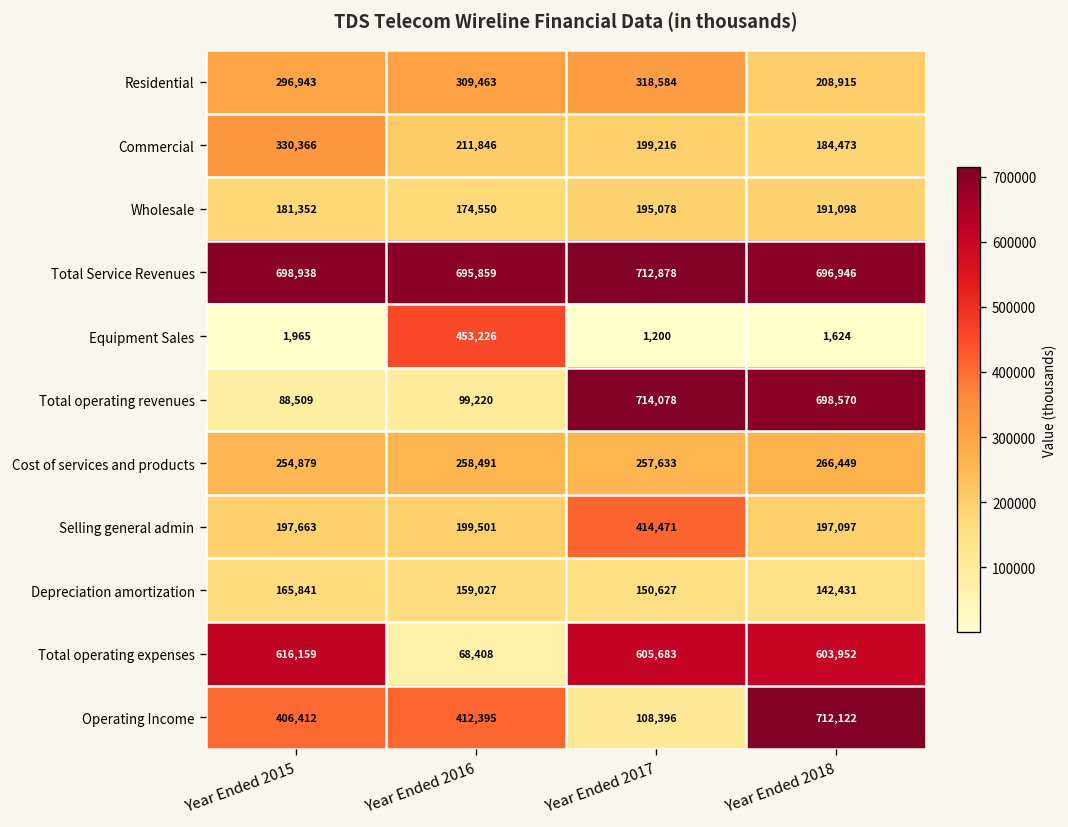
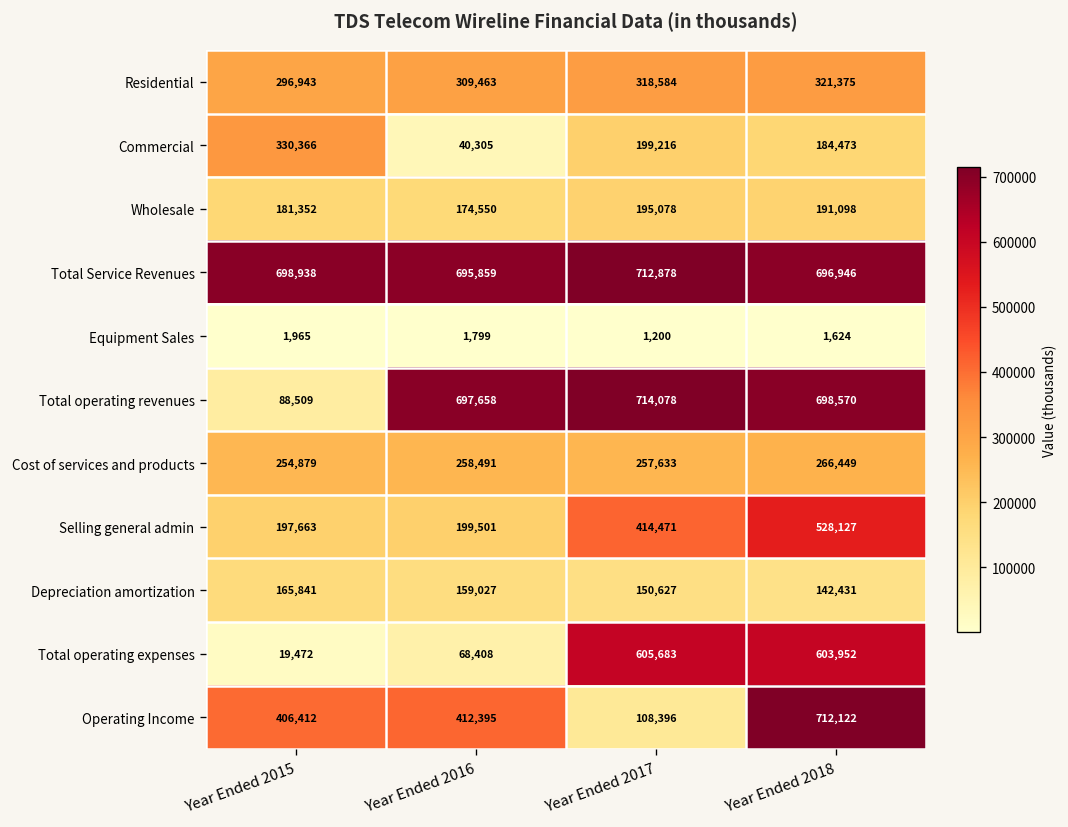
Residential, Year Ended 2018: 208,915 -> 321,375
Commercial, Year Ended 2016: 211,846 -> 40,305
Equipment Sales, Year Ended 2016: 453,226 -> 1,799
Total operating revenues, Year Ended 2016: 99,220 -> 697,658
Selling general admin, Year Ended 2018: 197,097 -> 528,127
Total operating expenses, Year Ended 2015: 616,159 -> 19,472
